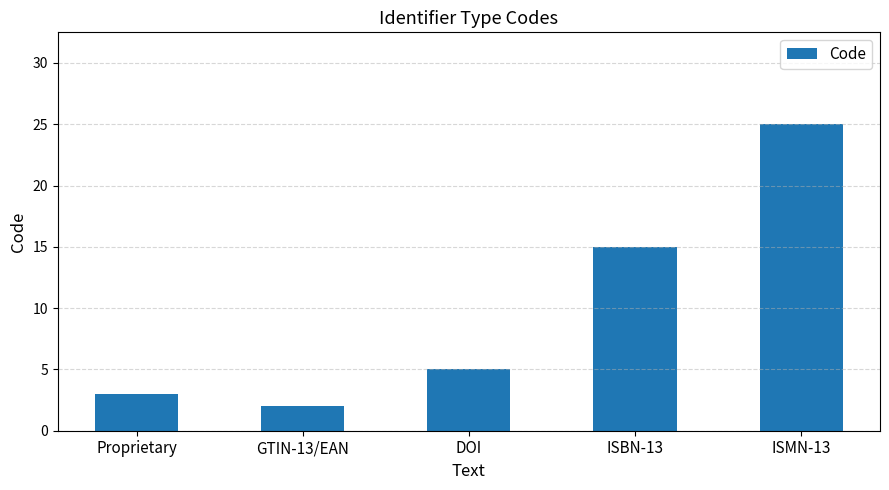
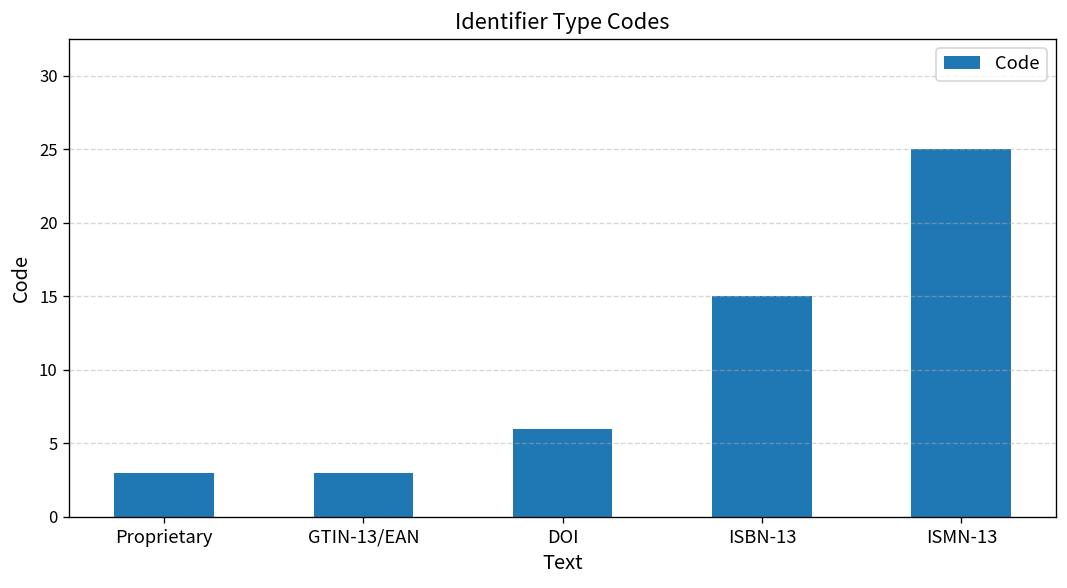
GTIN-13/EAN: 2 -> 3
DOI: 5 -> 6
